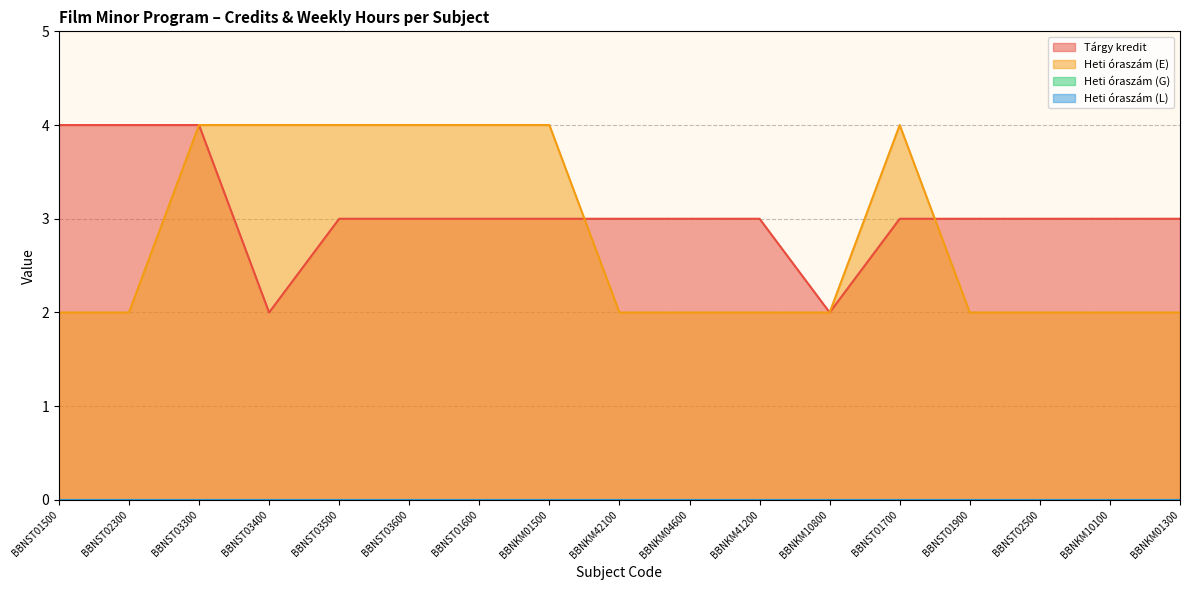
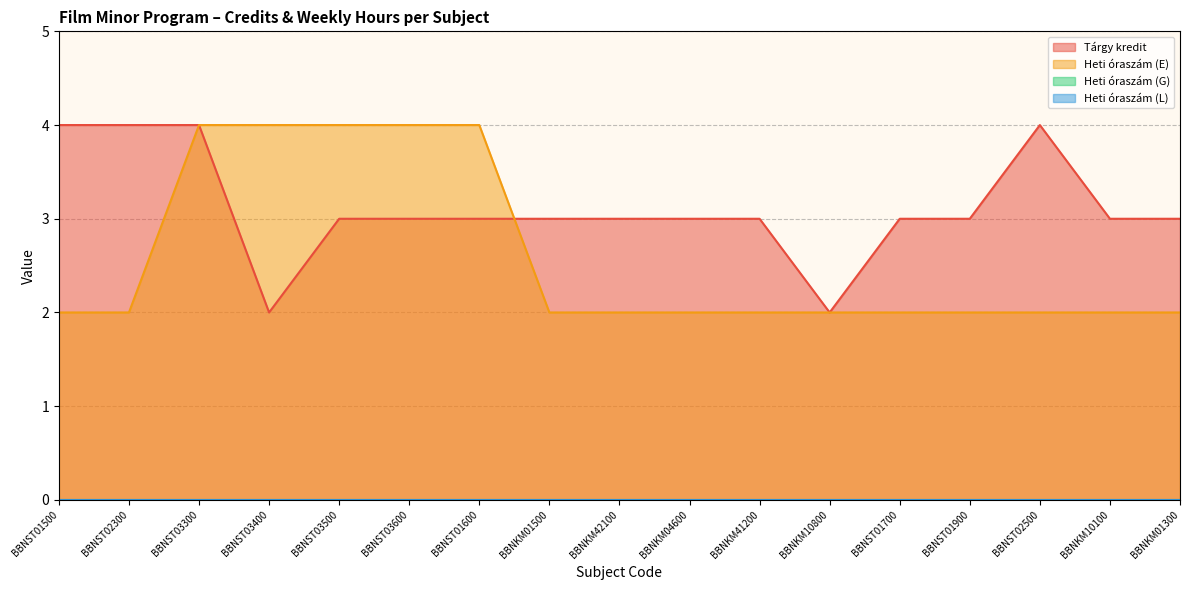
Heti óraszám (E), BBNKM01500: 4 -> 2
Heti óraszám (E), BBNST01700: 4 -> 2
Tárgy kredit, BBNST02500: 3 -> 4
